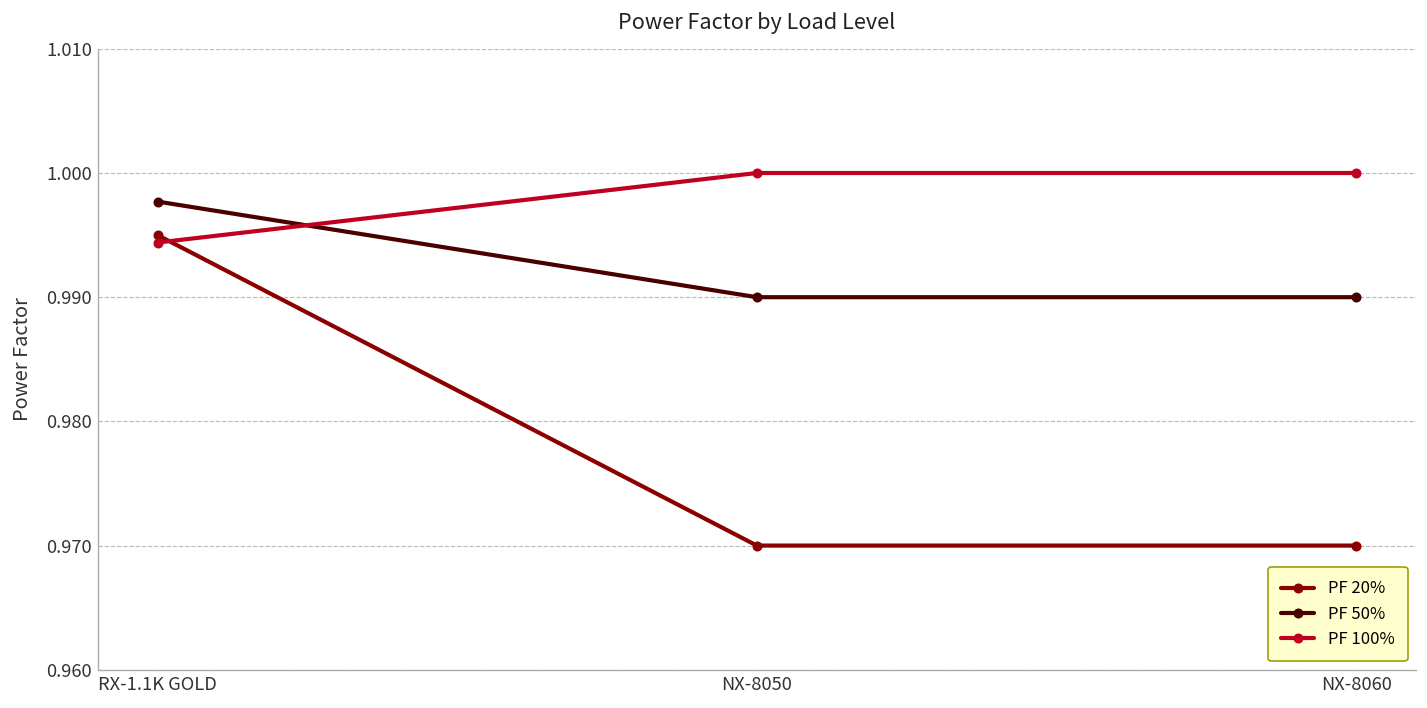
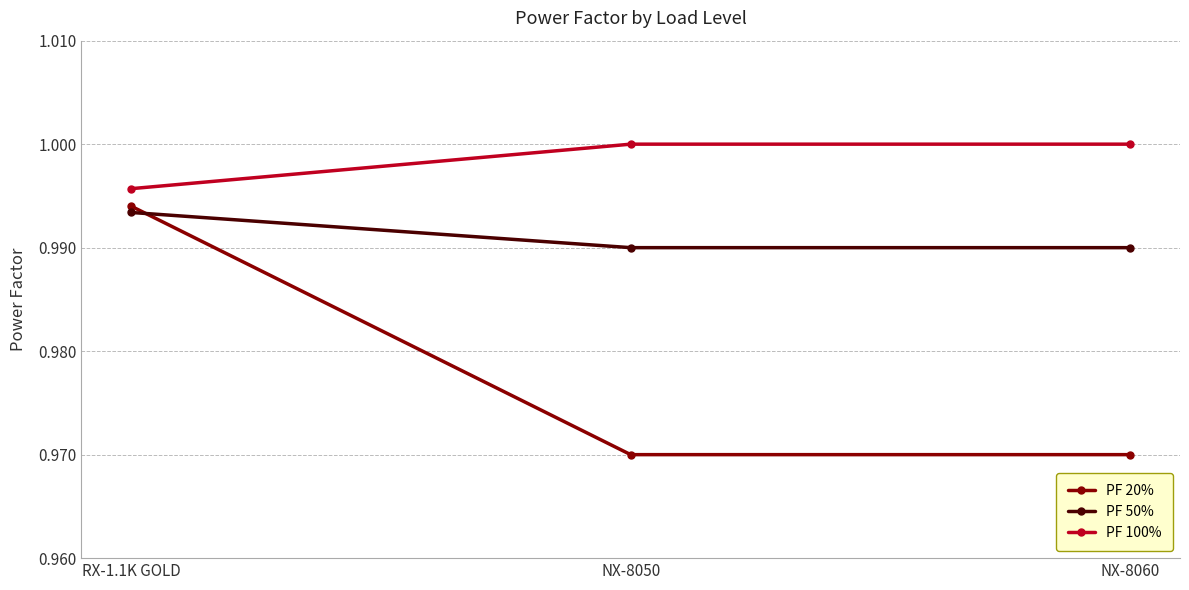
PF 20%, RX-1.1K GOLD: 0.995 -> 0.994
PF 50%, RX-1.1K GOLD: 0.9977 -> 0.9934
PF 100%, RX-1.1K GOLD: 0.9944 -> 0.9957
